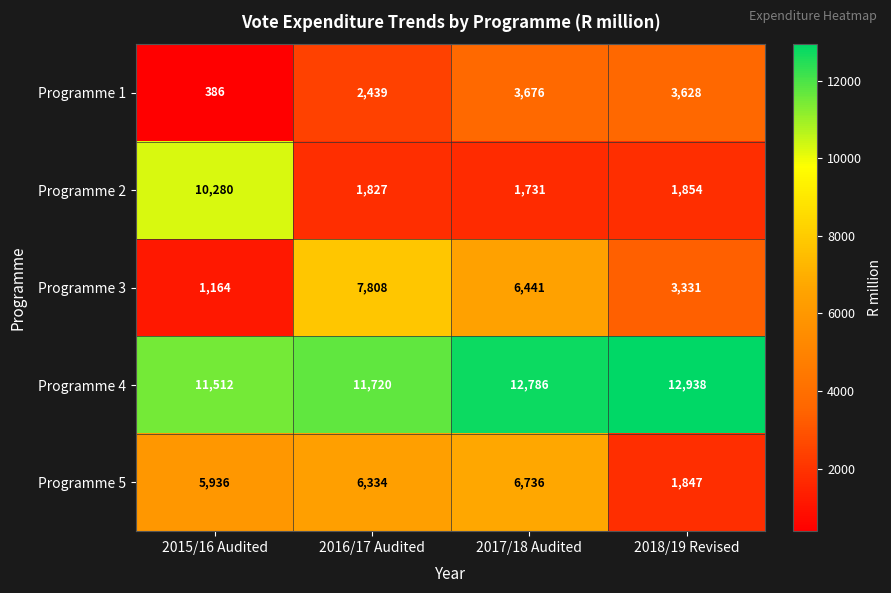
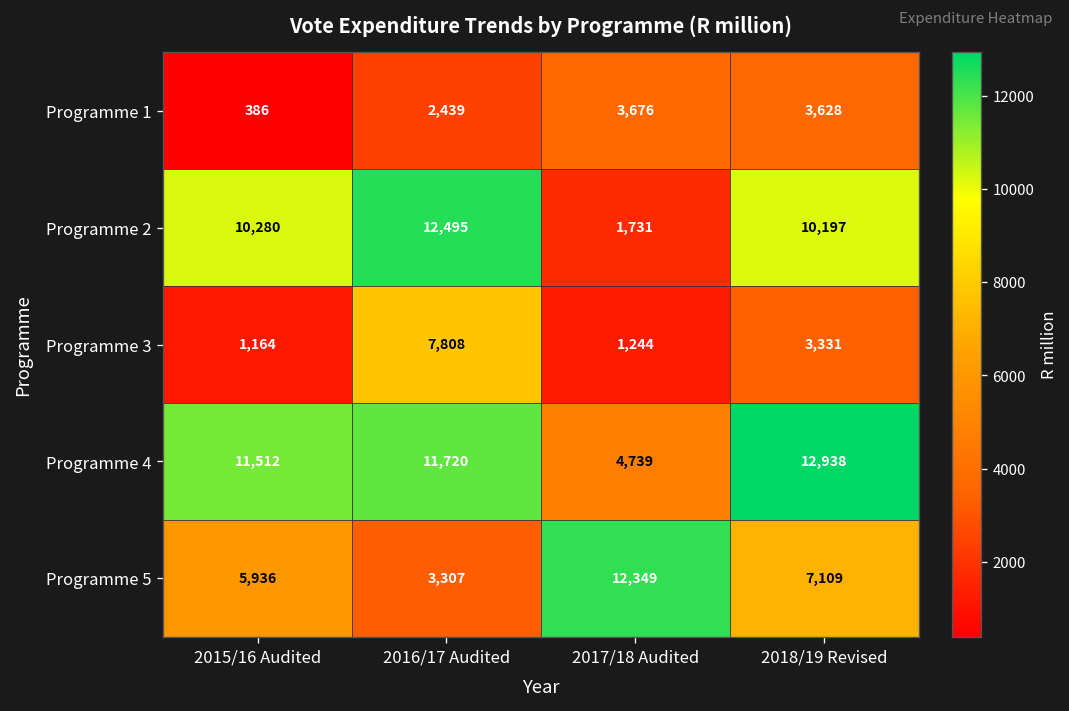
Programme 2, 2016/17 Audited: 1,827 -> 12,495
Programme 2, 2018/19 Revised: 1,854 -> 10,197
Programme 3, 2017/18 Audited: 6,441 -> 1,244
Programme 4, 2017/18 Audited: 12,786 -> 4,739
Programme 5, 2016/17 Audited: 6,334 -> 3,307
Programme 5, 2017/18 Audited: 6,736 -> 12,349
Programme 5, 2018/19 Revised: 1,847 -> 7,109
